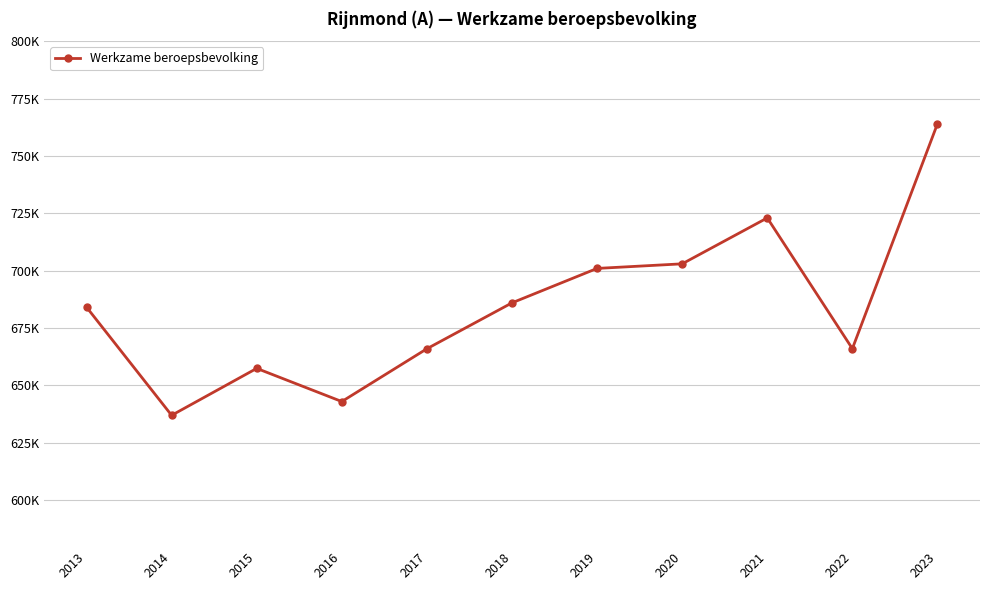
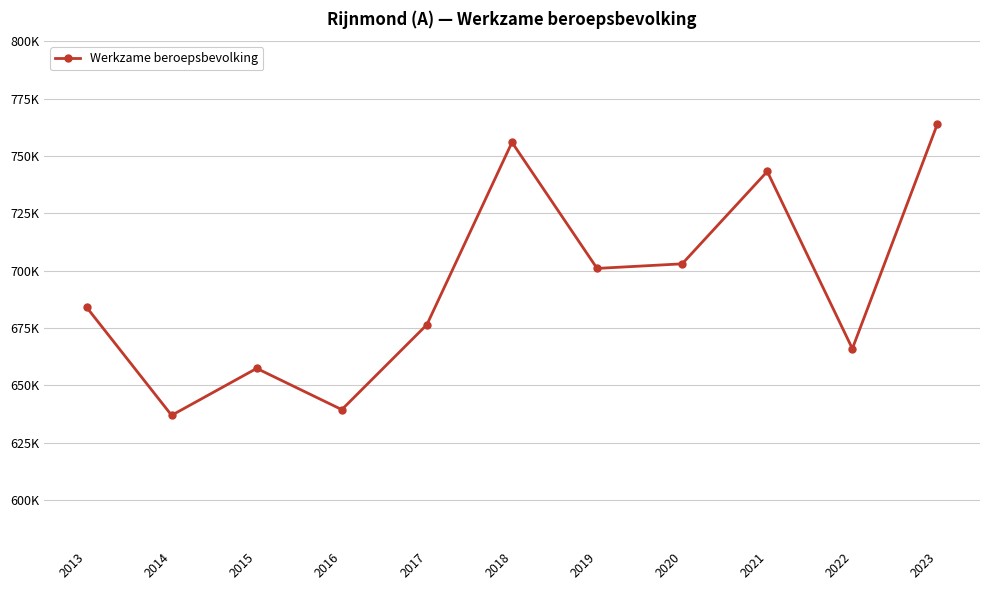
2016: 643000 -> 639000
2017: 666000 -> 677000
2018: 686000 -> 756000
2021: 723000 -> 743000
